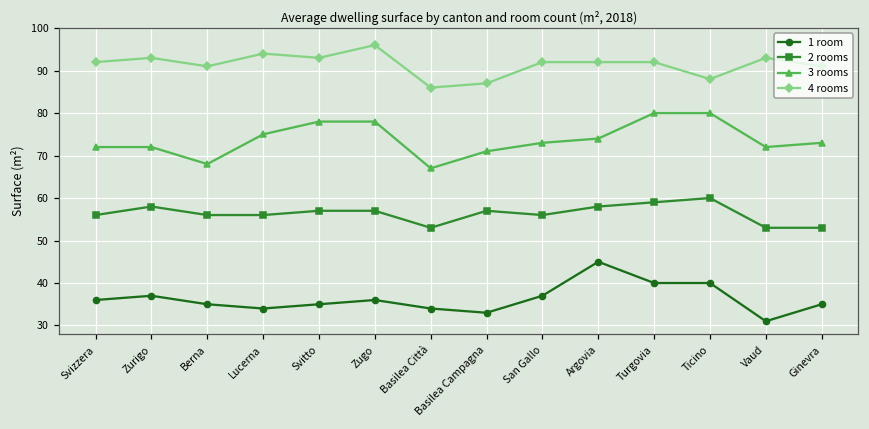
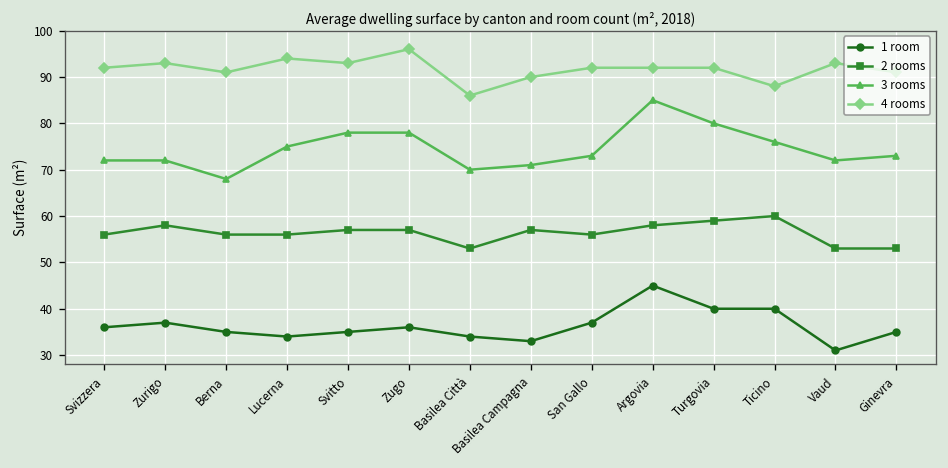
3 rooms, Basilea Città: 67 -> 70
4 rooms, Basilea Campagna: 87 -> 90
3 rooms, Argovia: 74 -> 85
3 rooms, Ticino: 80 -> 76
